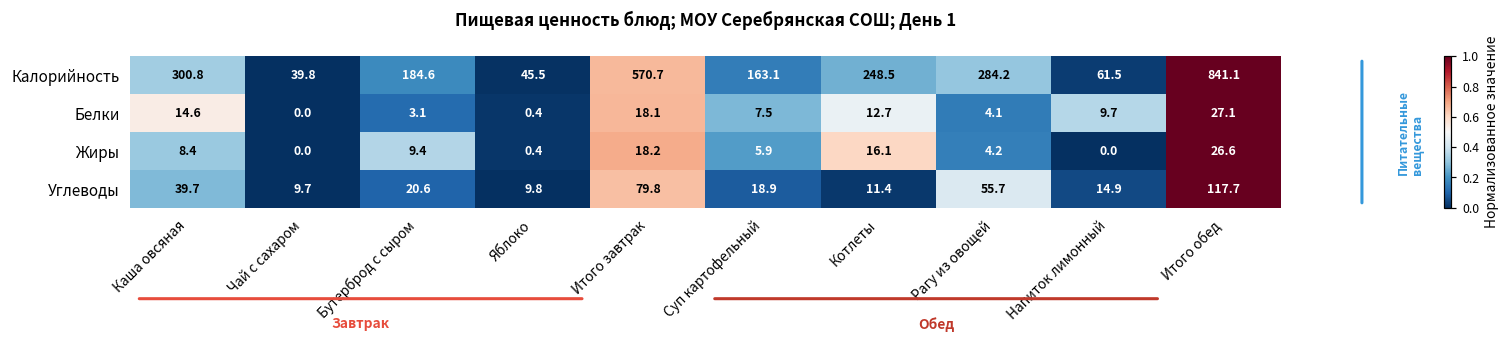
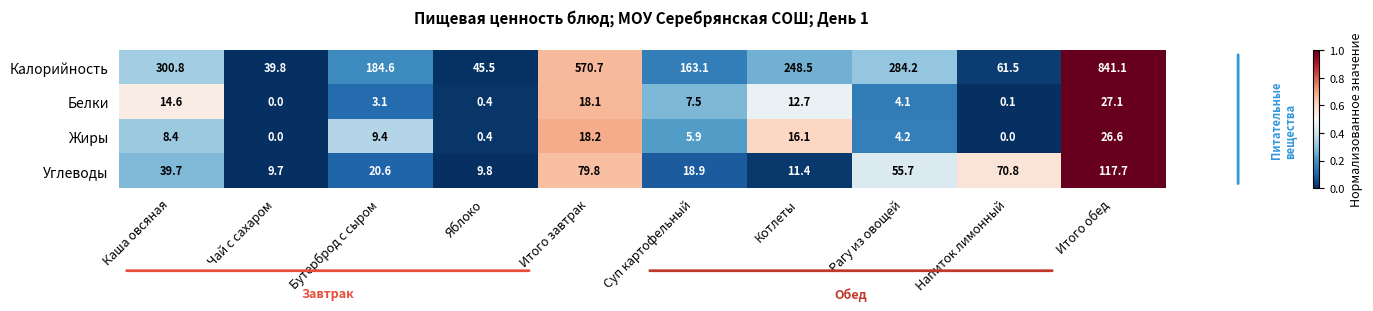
Белки, Напиток лимонный: 9.7 -> 0.1
Углеводы, Напиток лимонный: 14.9 -> 70.8
